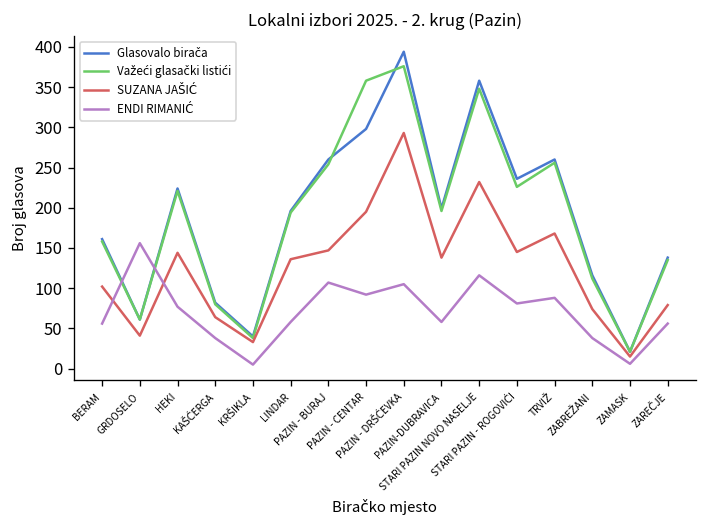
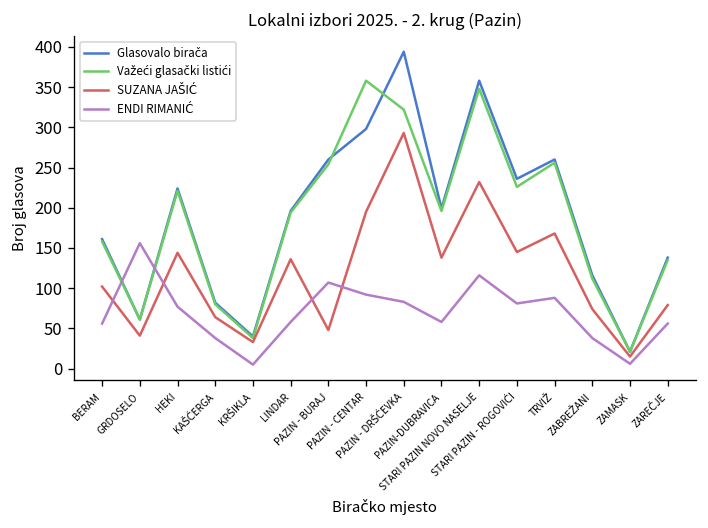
SUZANA JAŠIĆ, PAZIN - BURAJ: 150 -> 50
Važeći glasački listići, PAZIN - DRŠĆEVKA: 380 -> 320
ENDI RIMANIĆ, PAZIN - DRŠĆEVKA: 110 -> 80
